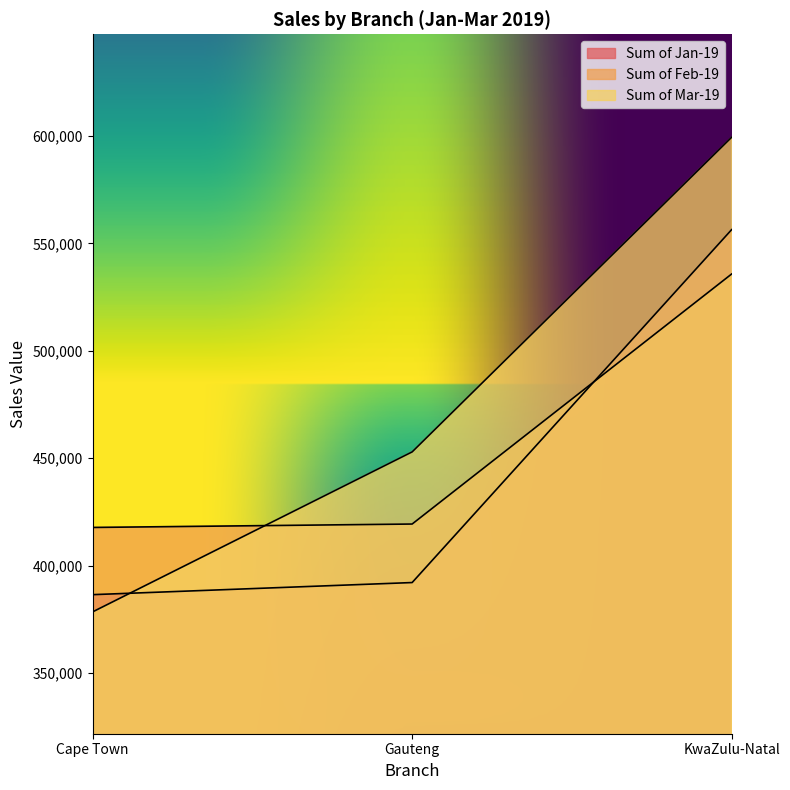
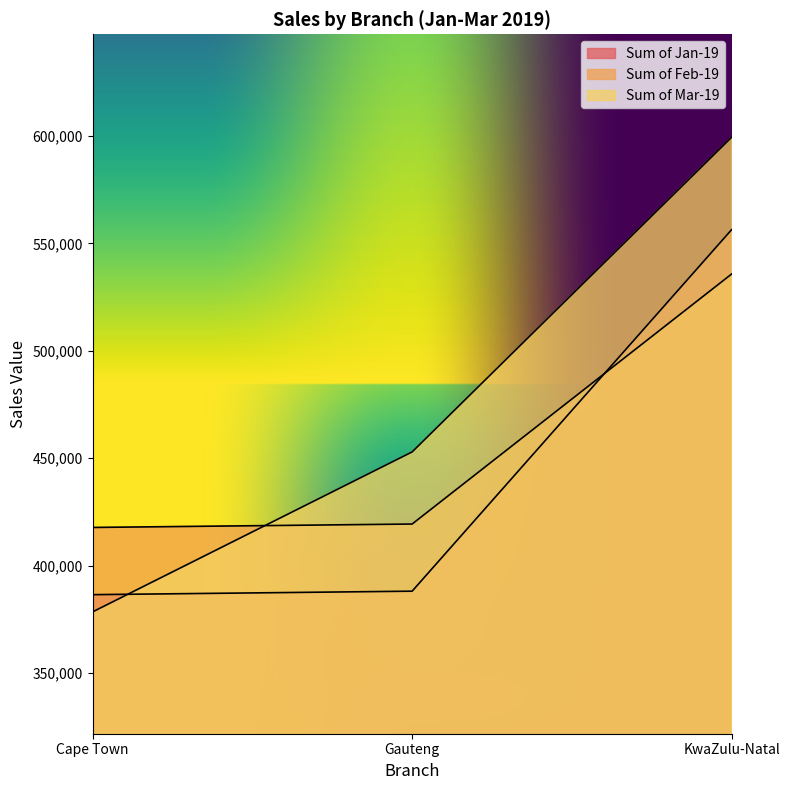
Sum of Jan-19, Gauteng: 392,000 -> 388,000
